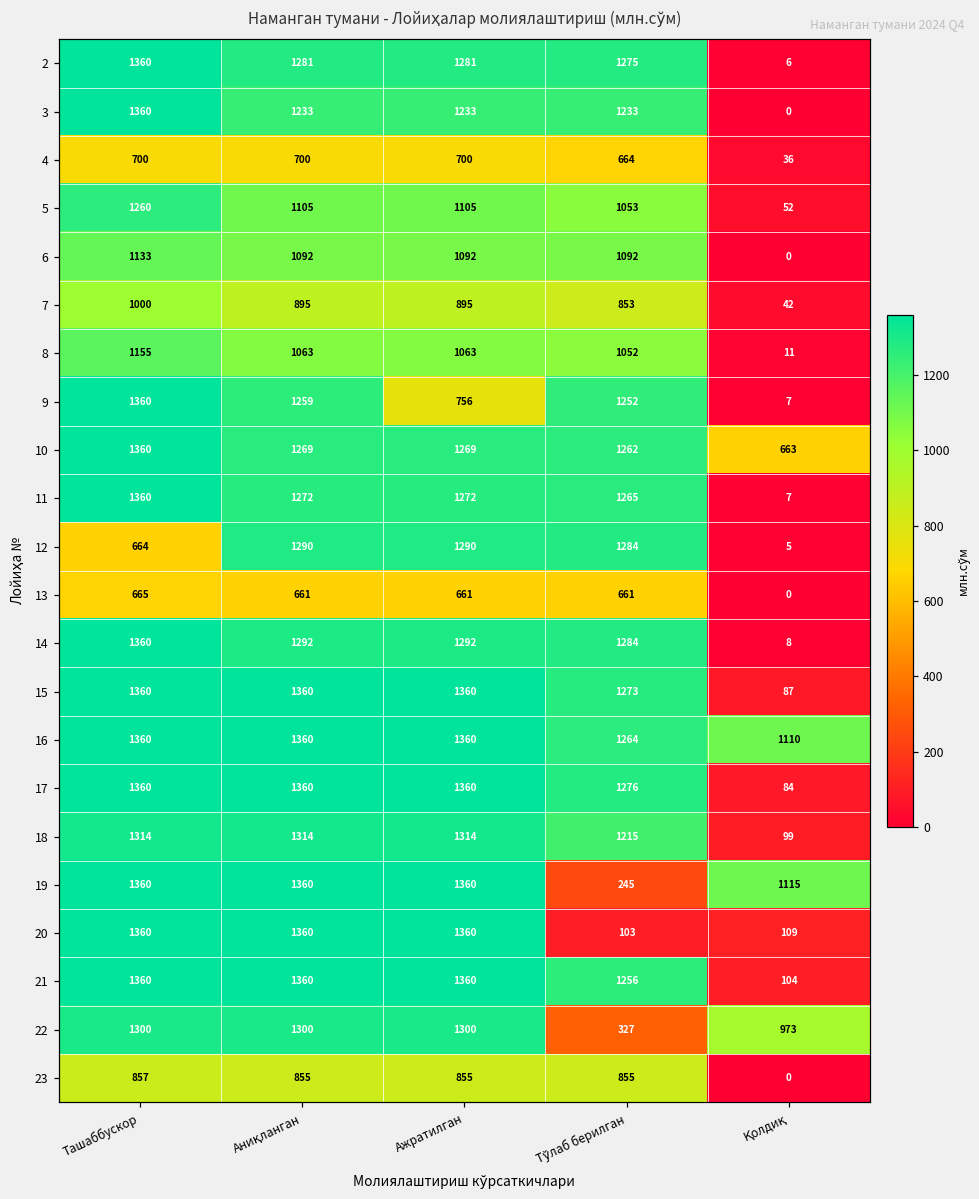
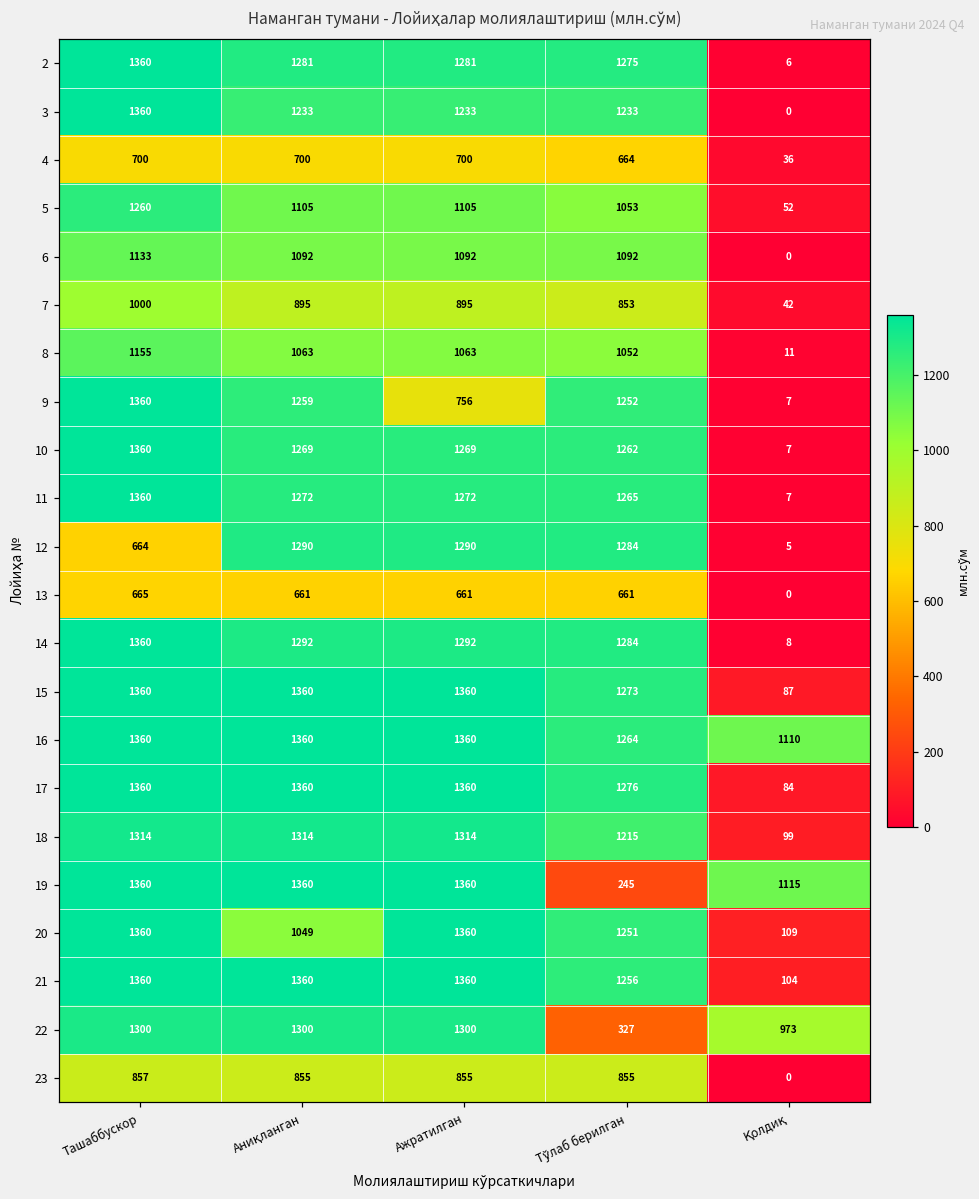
10, Қолдиқ: 663 -> 7
20, Аниқланган: 1360 -> 1049
20, Тўлаб берилган: 103 -> 1251
